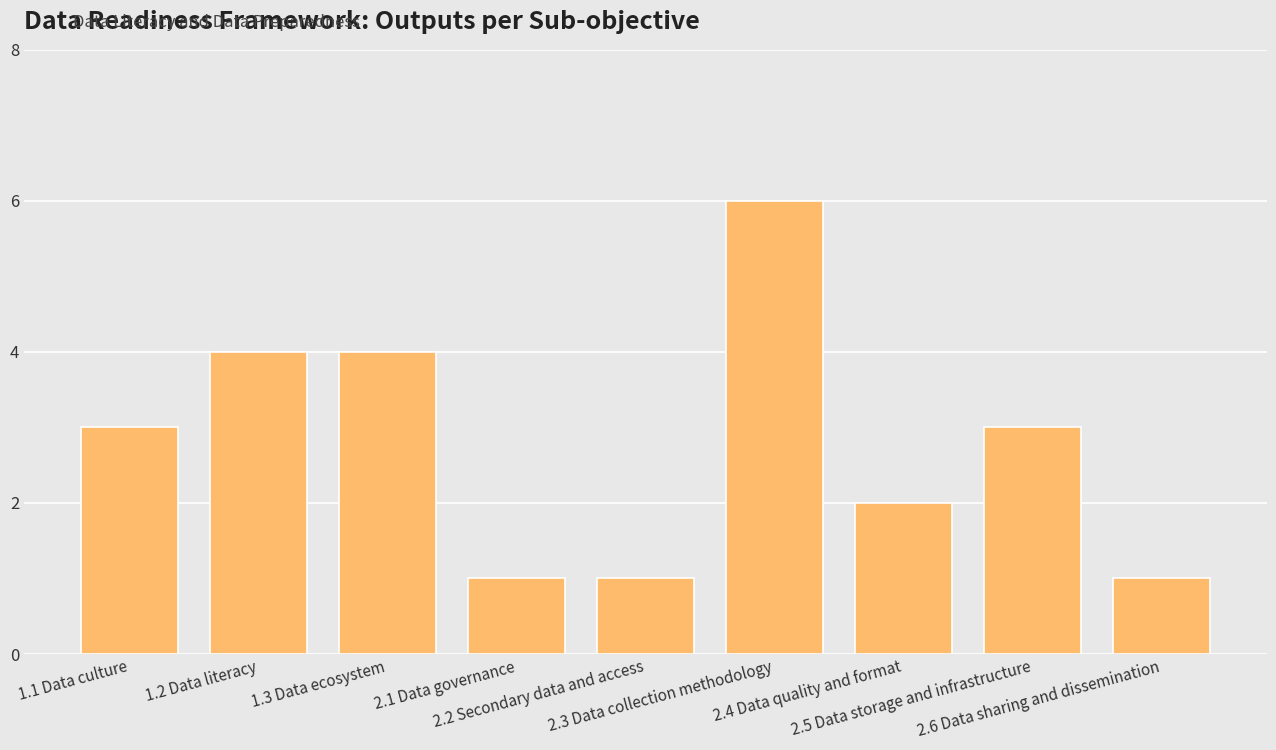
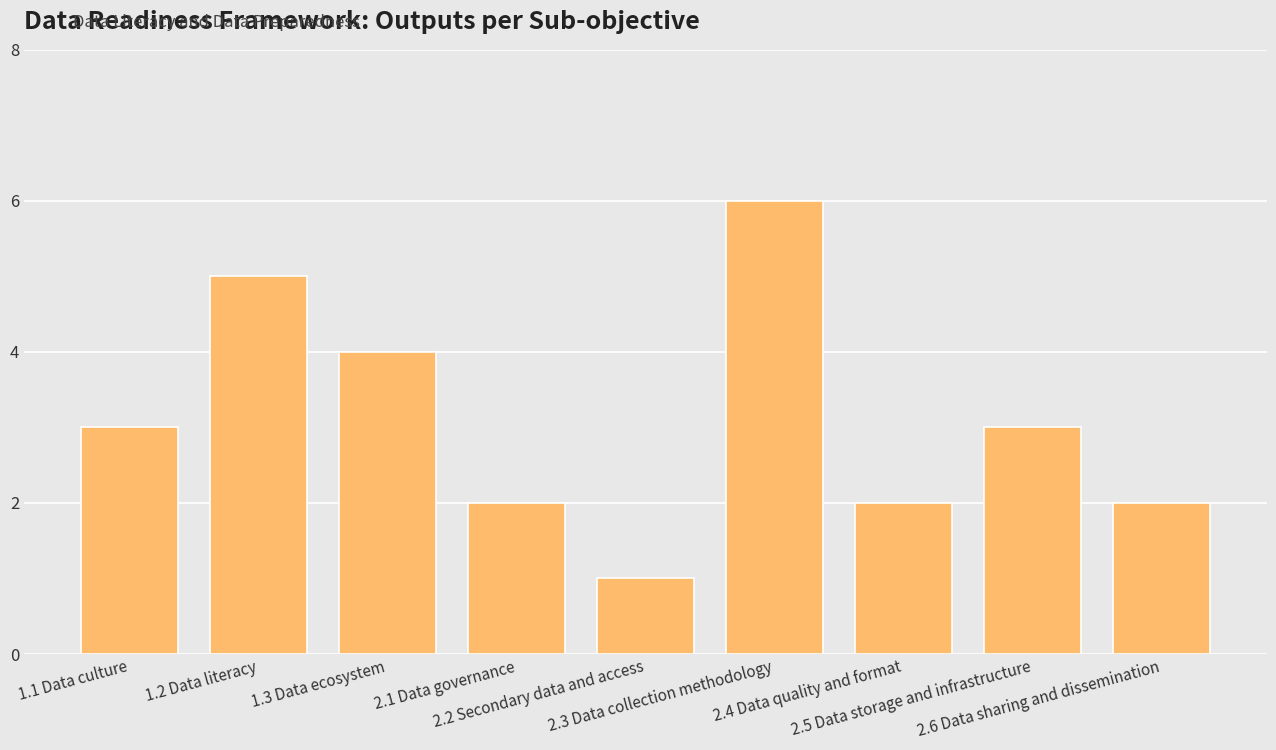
1.2 Data literacy: 4 -> 5
2.1 Data governance: 1 -> 2
2.6 Data sharing and dissemination: 1 -> 2
